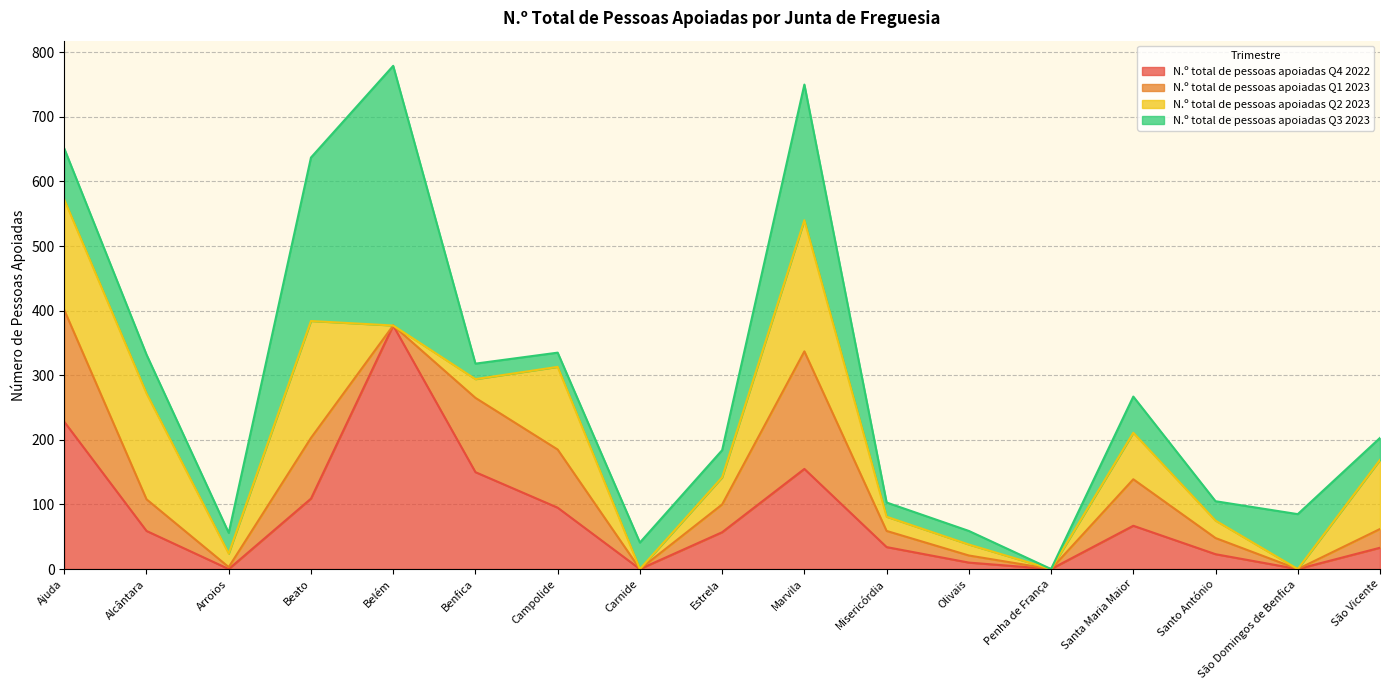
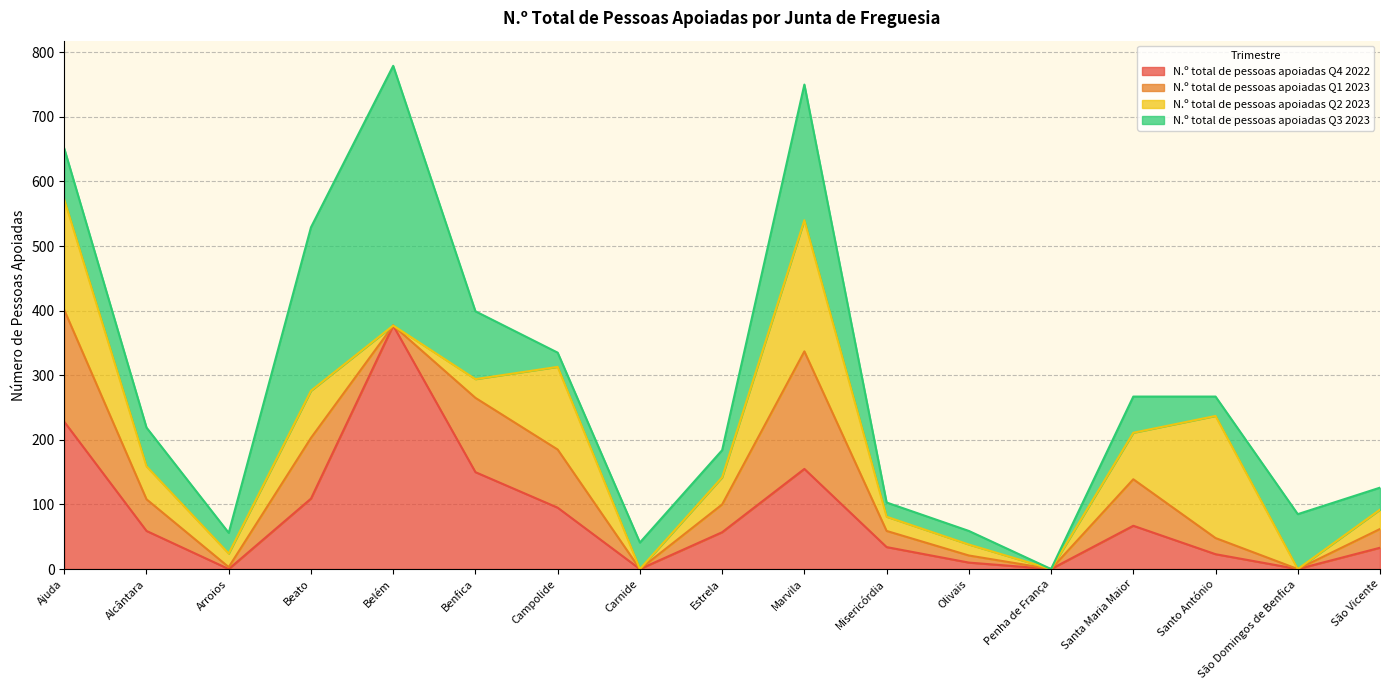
N.º total de pessoas apoiadas Q2 2023, Alcântara: 160 -> 50
N.º total de pessoas apoiadas Q2 2023, Beato: 180 -> 70
N.º total de pessoas apoiadas Q3 2023, Benfica: 20 -> 110
N.º total de pessoas apoiadas Q2 2023, Santo António: 30 -> 190
N.º total de pessoas apoiadas Q2 2023, São Vicente: 110 -> 30
